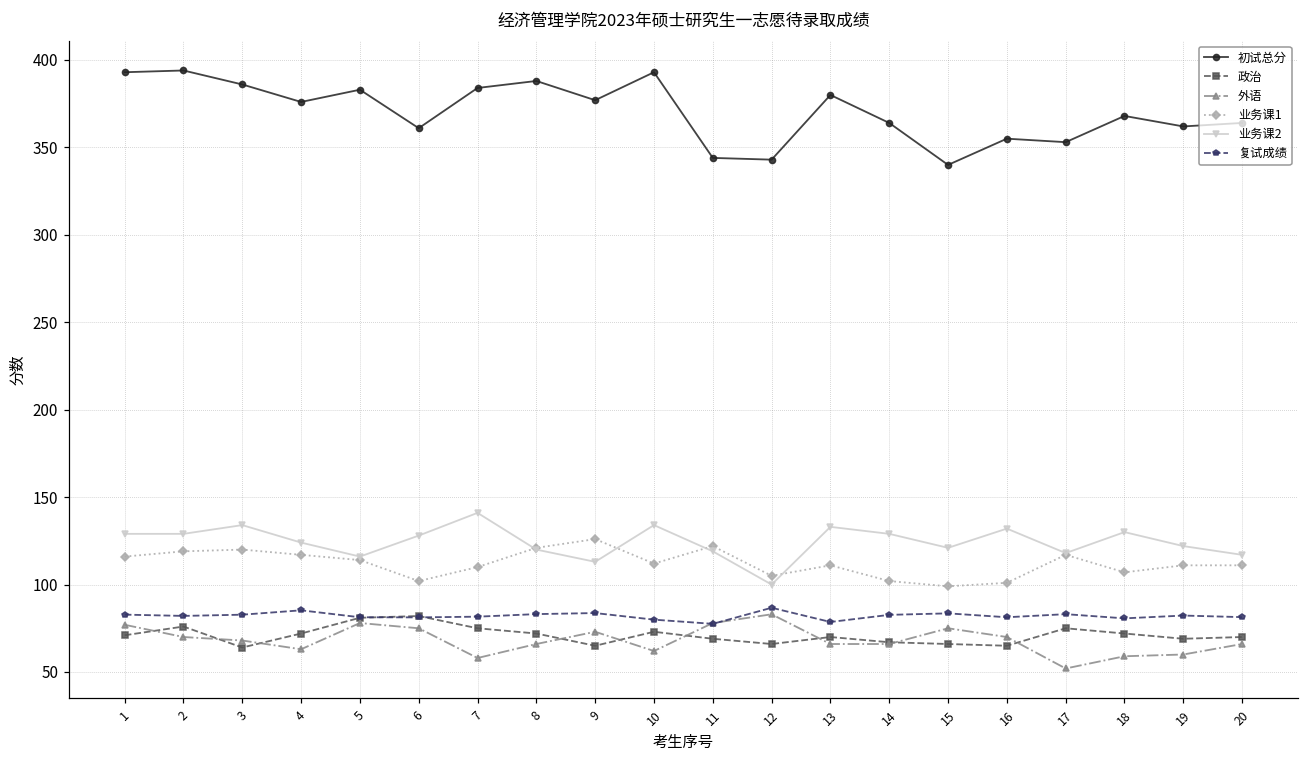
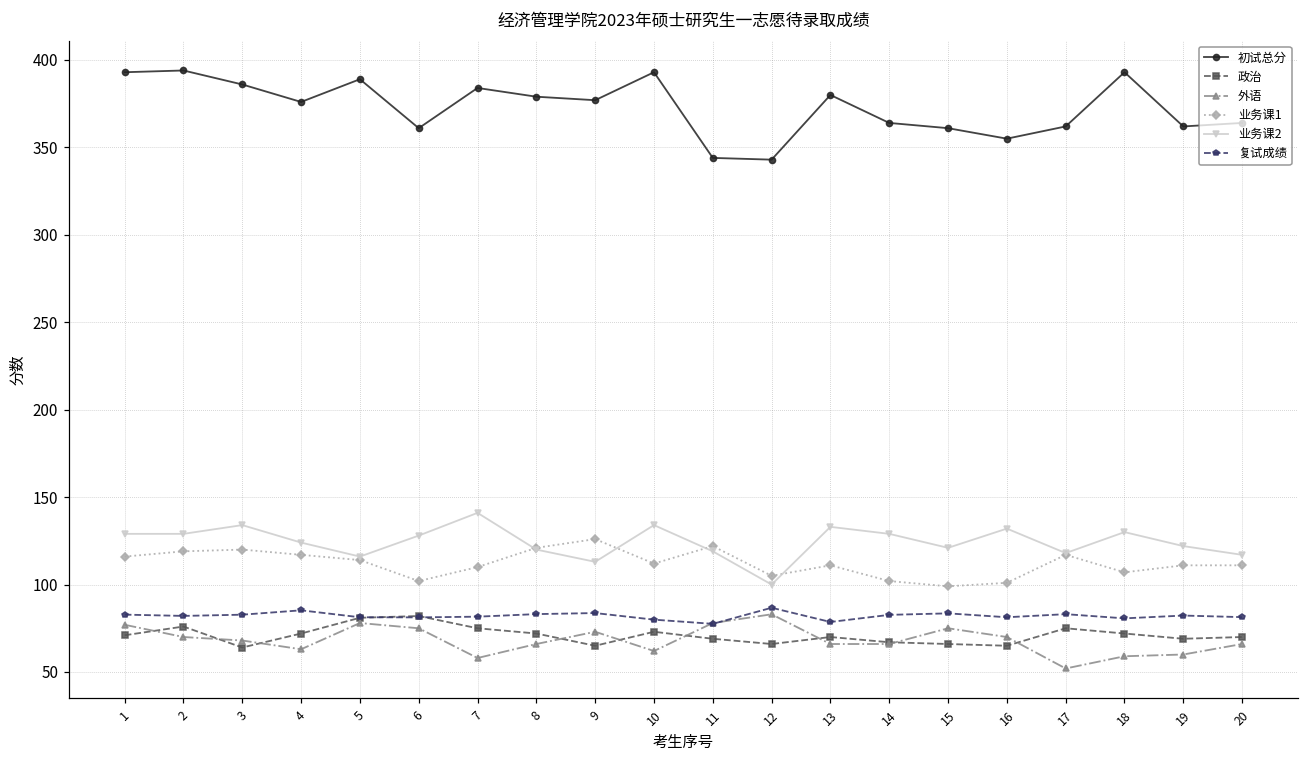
初试总分, 5: 383 -> 389
初试总分, 8: 388 -> 379
初试总分, 15: 340 -> 361
初试总分, 17: 353 -> 362
初试总分, 18: 368 -> 393
